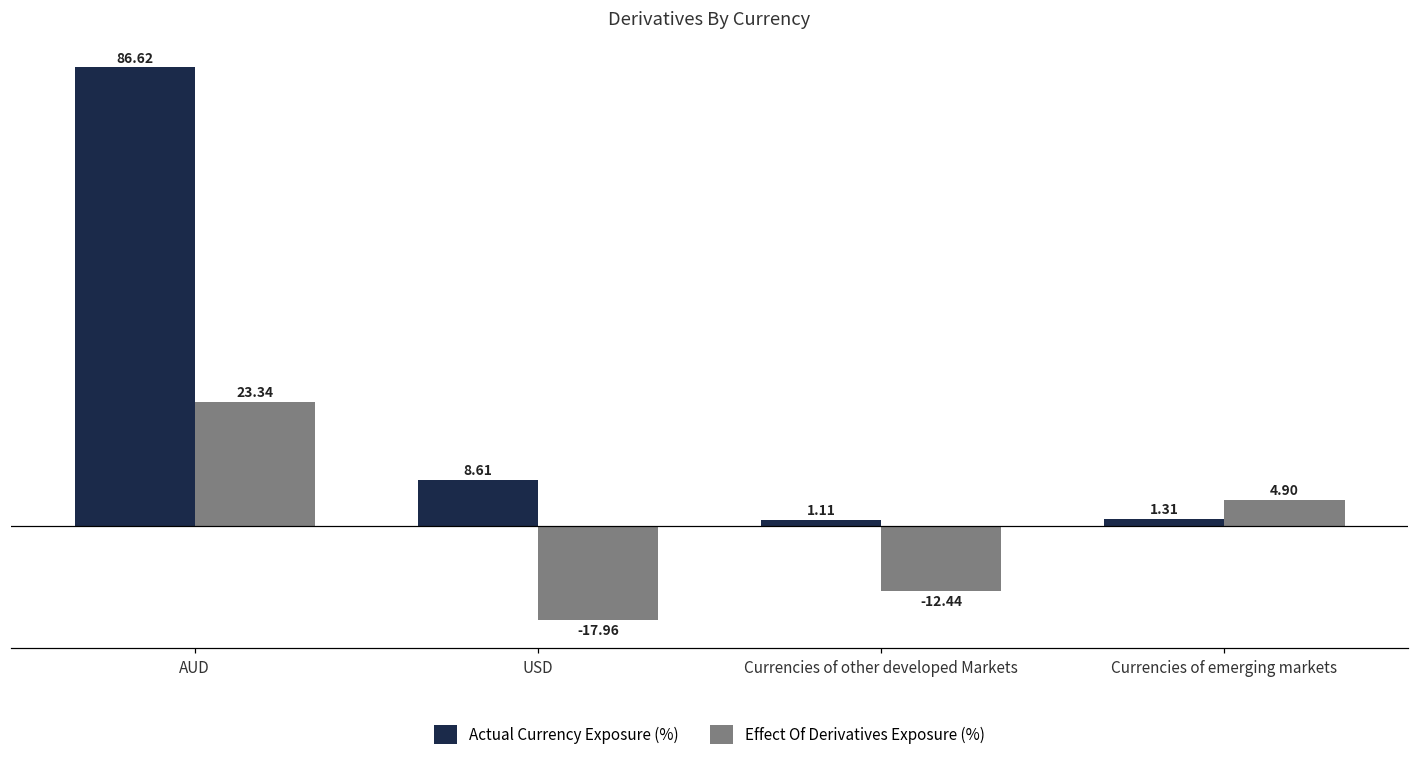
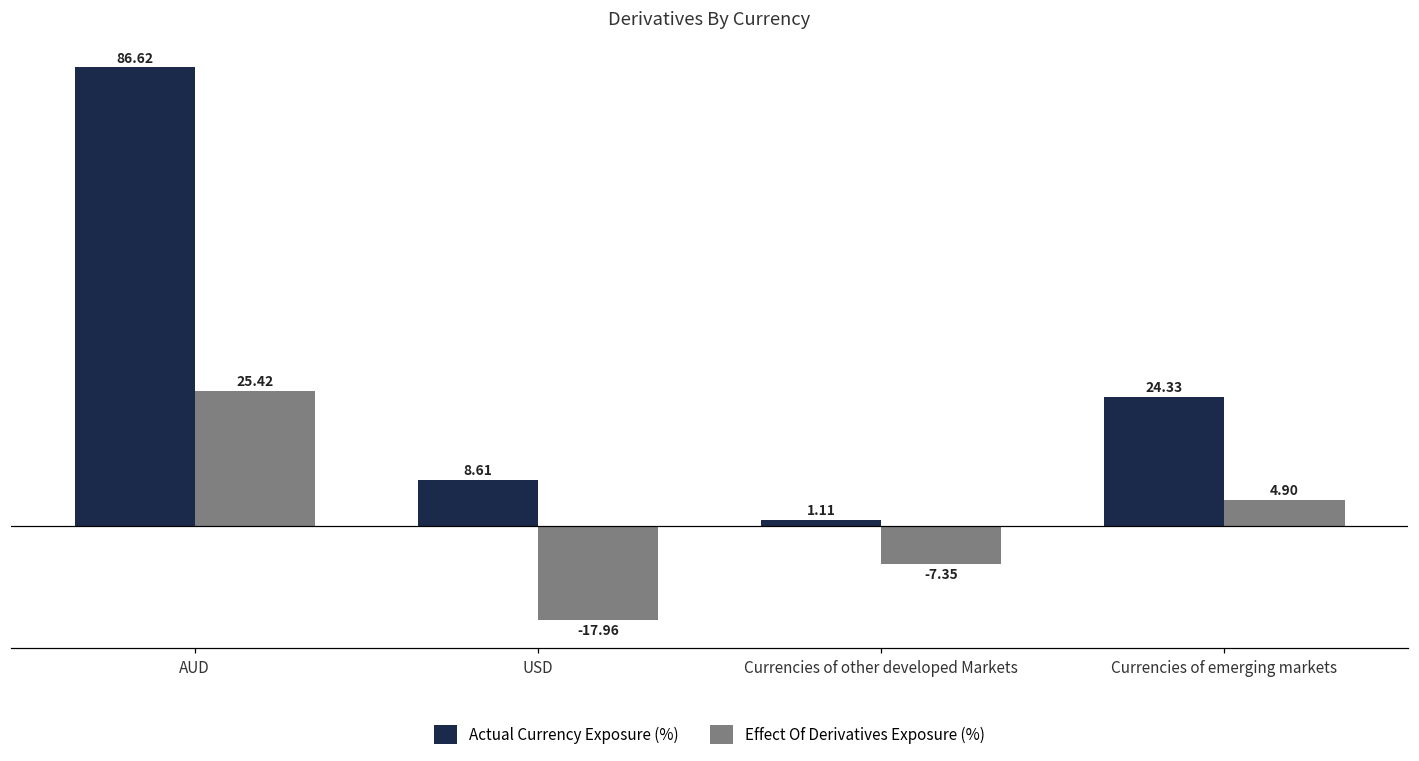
Effect Of Derivatives Exposure (%), AUD: 23.34 -> 25.42
Effect Of Derivatives Exposure (%), Currencies of other developed Markets: -12.44 -> -7.35
Actual Currency Exposure (%), Currencies of emerging markets: 1.31 -> 24.33
